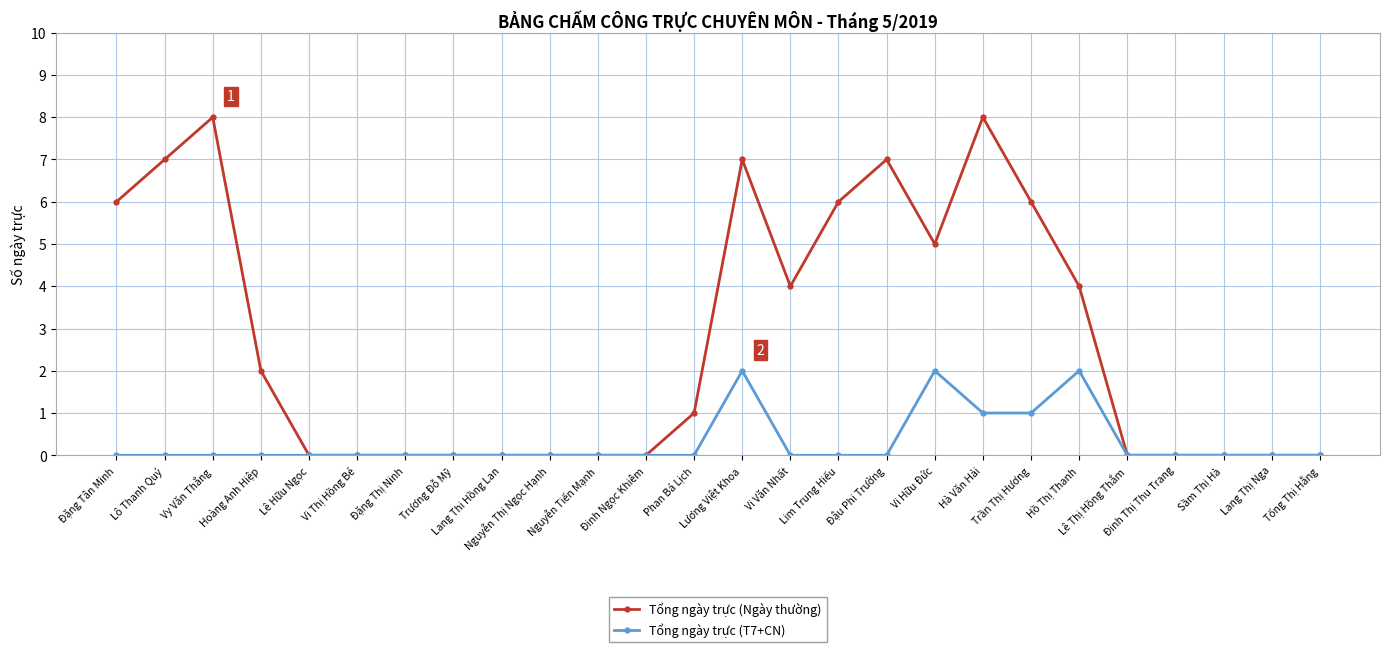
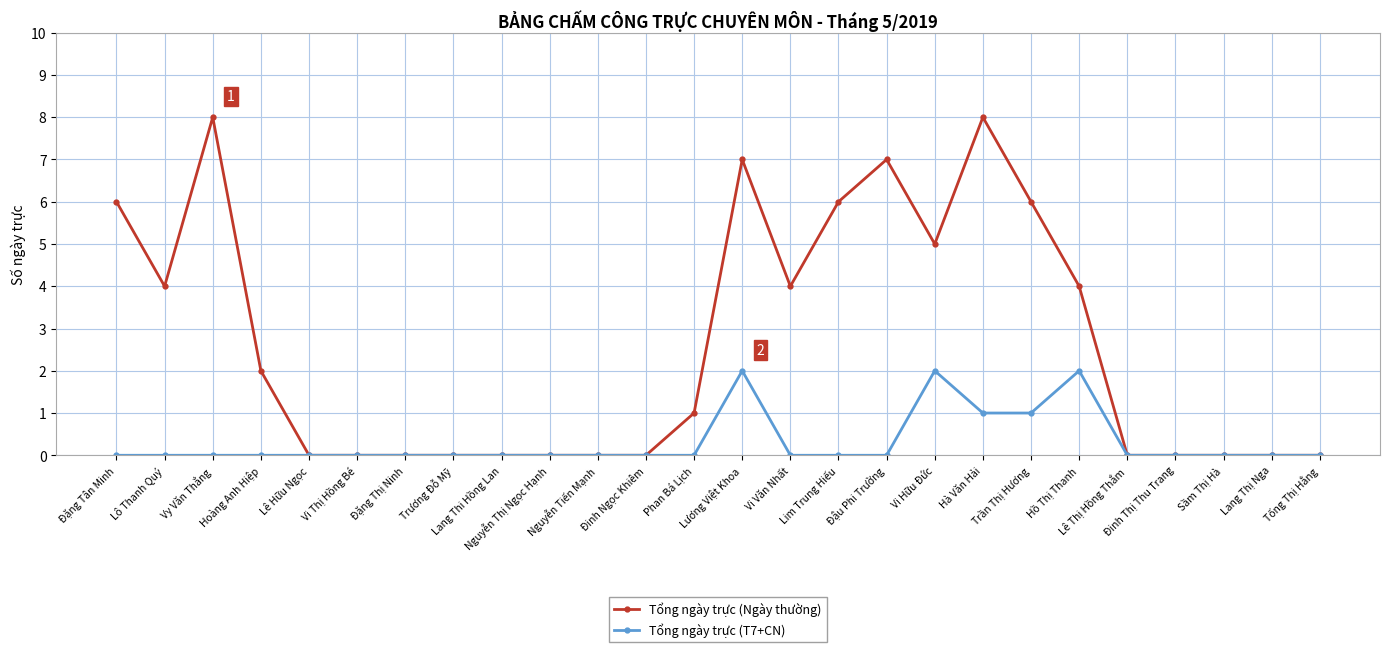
Tổng ngày trực (Ngày thường), Lô Thanh Quý: 7 -> 4
